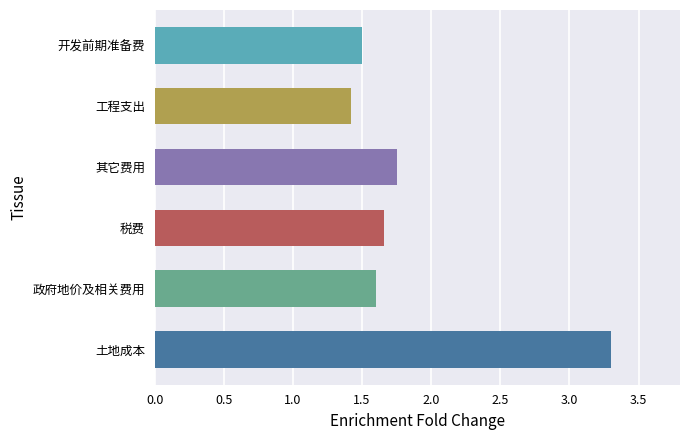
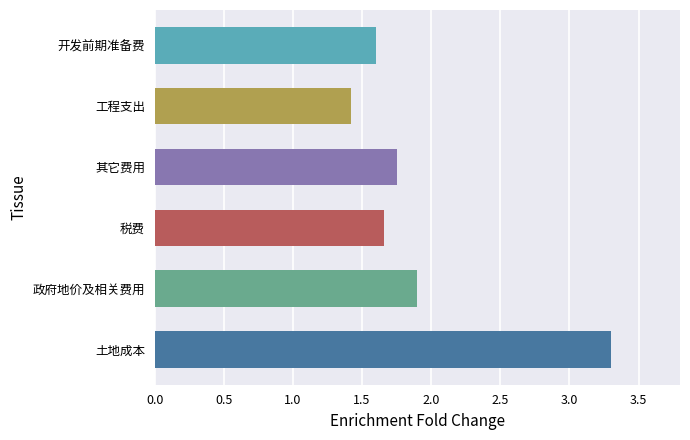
开发前期准备费: 1.5 -> 1.6
政府地价及相关费用: 1.6 -> 1.9
